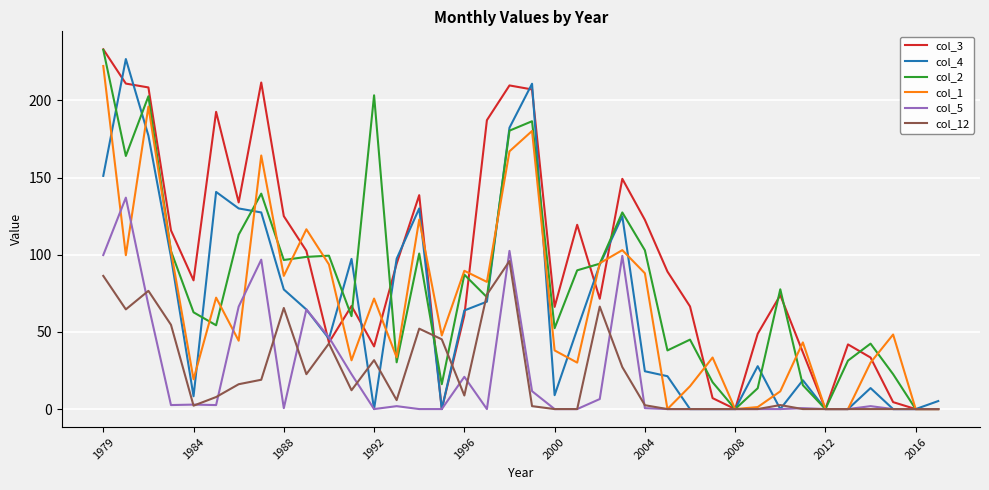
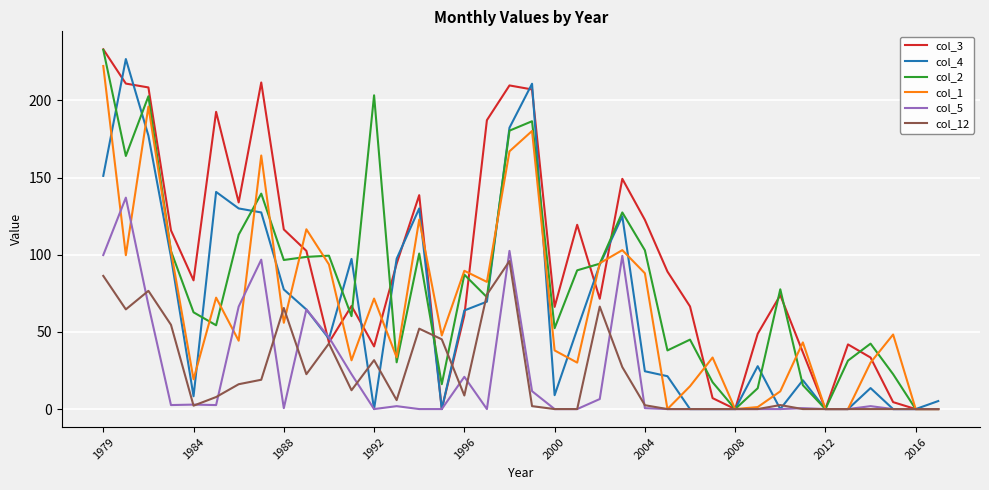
col_3, 1988: 125 -> 116
col_1, 1988: 86 -> 56
